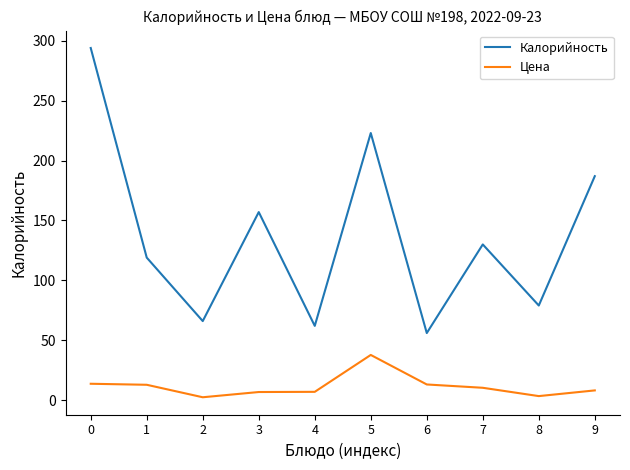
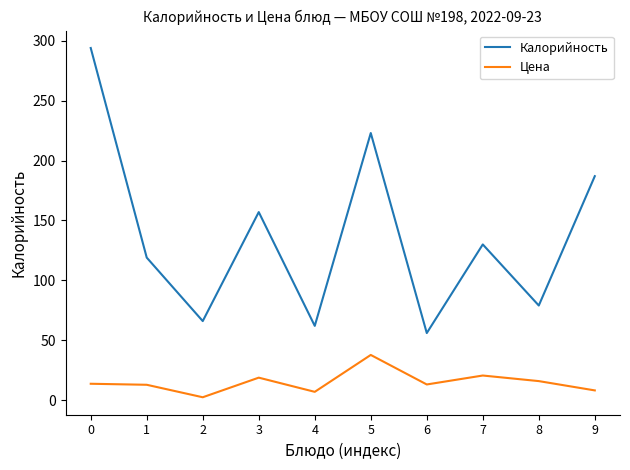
Цена, 3: 7 -> 19
Цена, 7: 10 -> 21
Цена, 8: 3 -> 16
